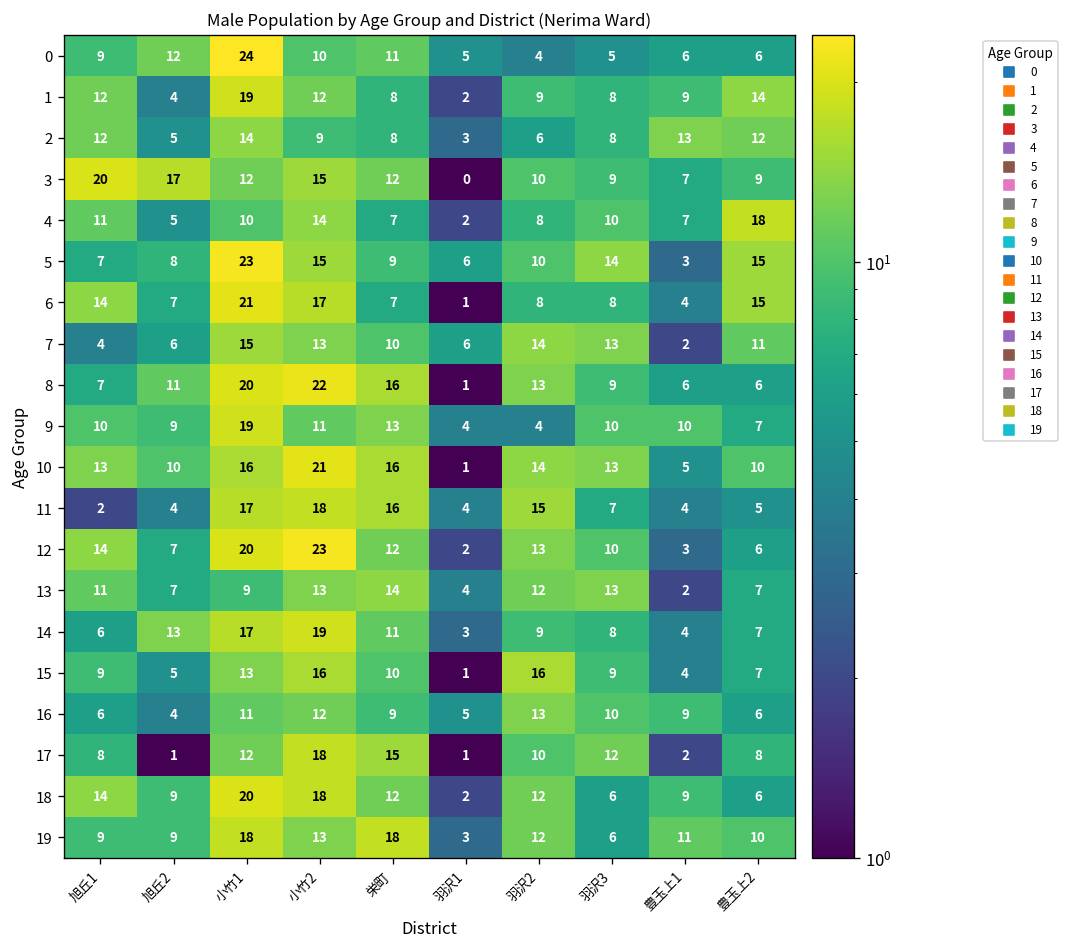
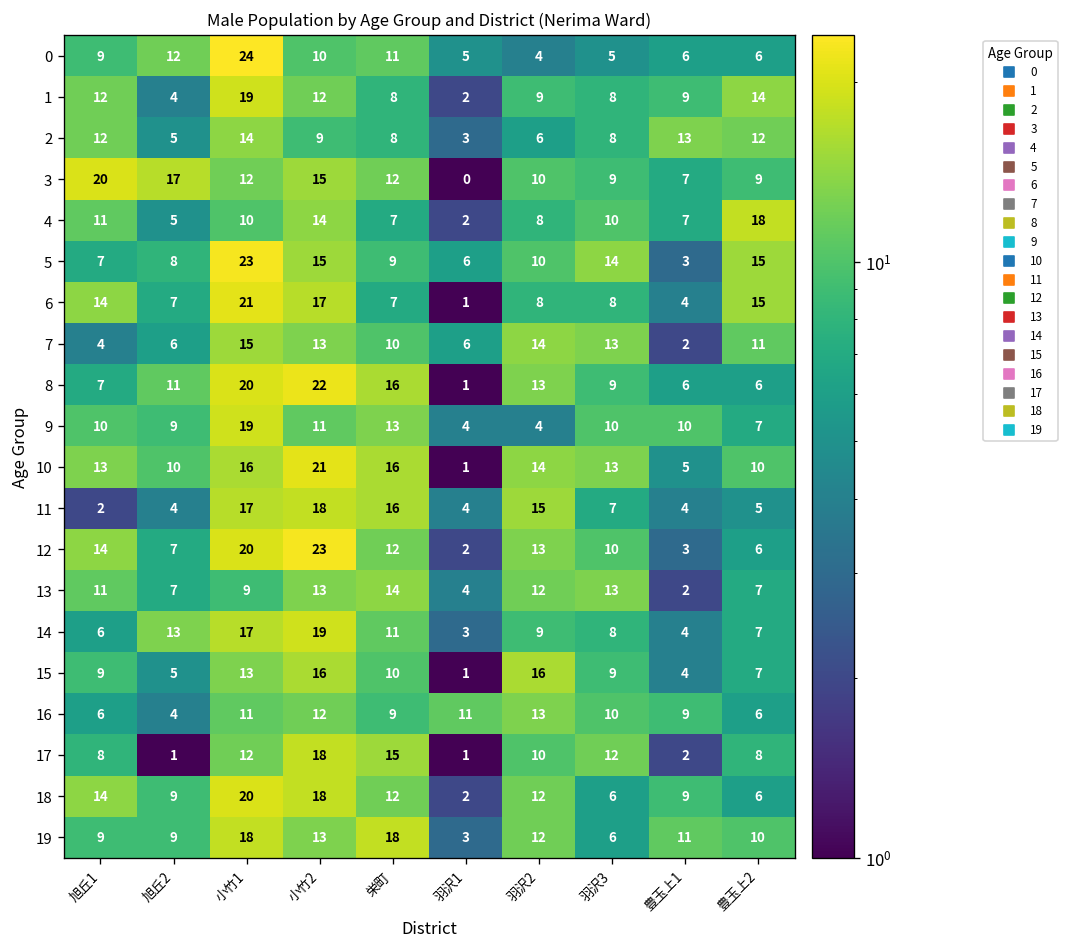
16, 羽沢1: 5 -> 11
